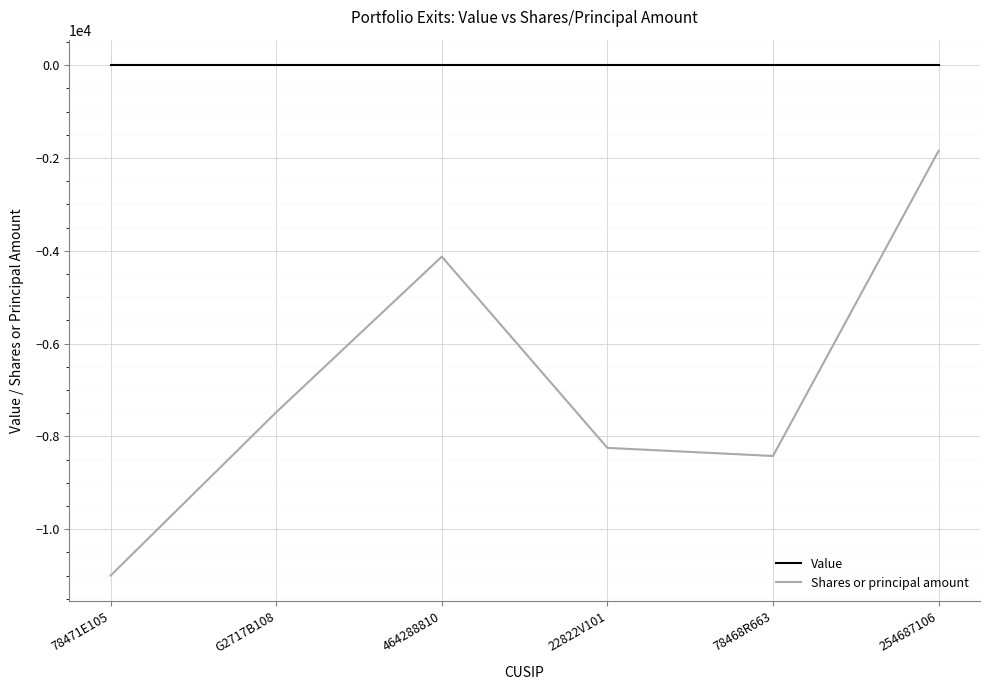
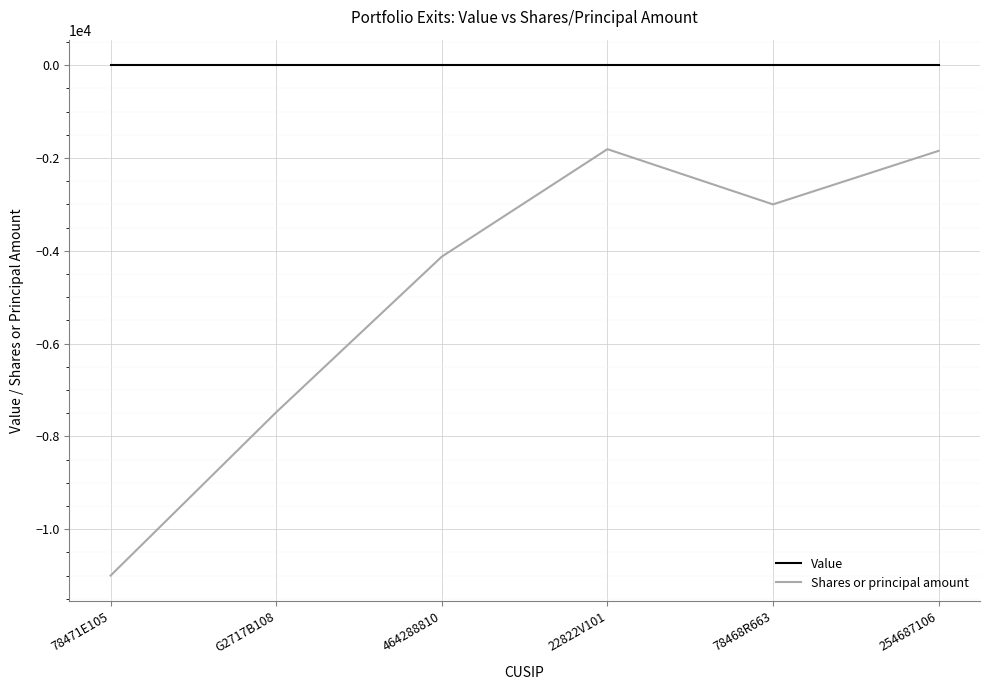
Shares or principal amount, 22822V101: -8200 -> -1800
Shares or principal amount, 78468R663: -8400 -> -3000
